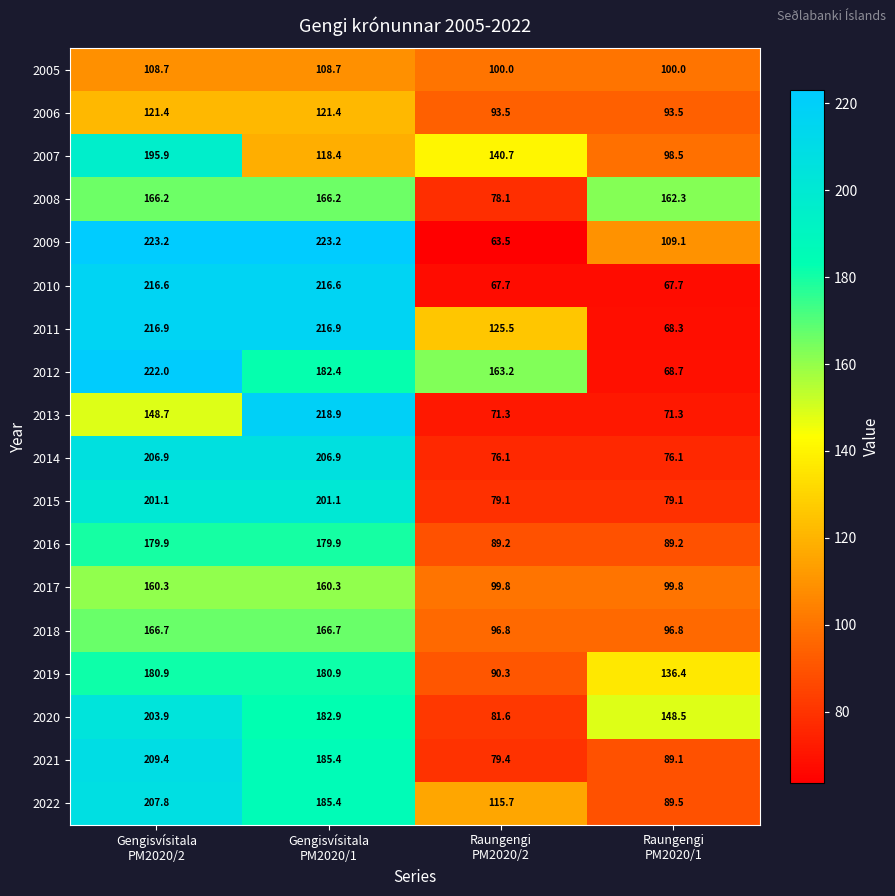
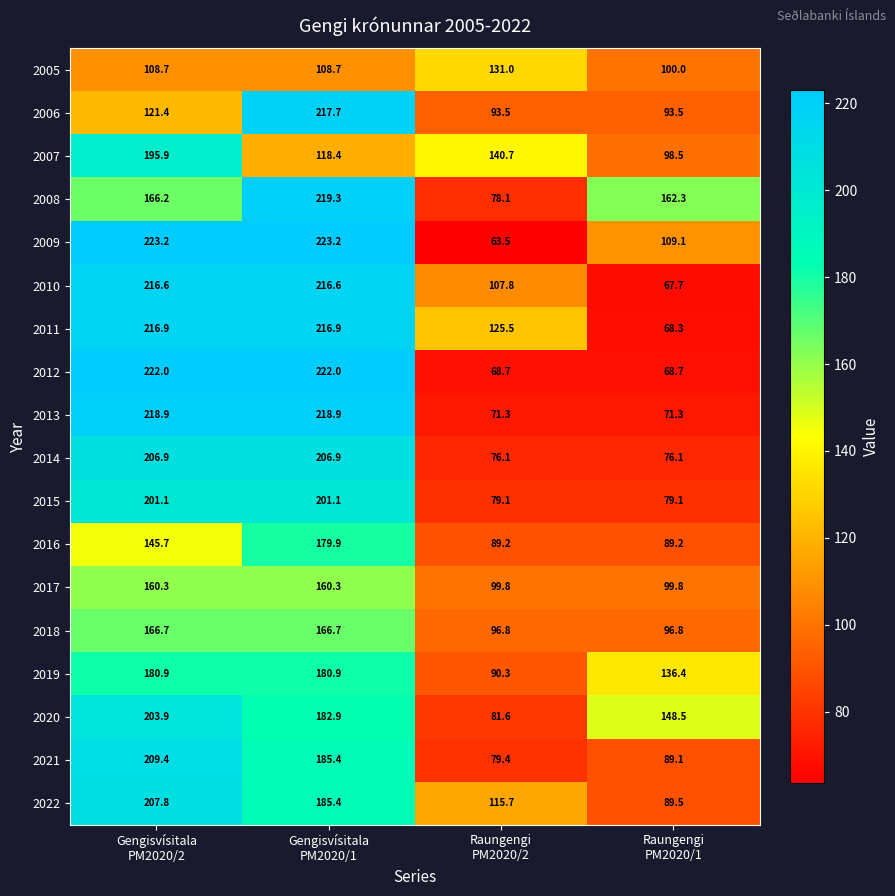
2005, Raungengi PM2020/2: 100.0 -> 131.0
2006, Gengisvísitala PM2020/1: 121.4 -> 217.7
2008, Gengisvísitala PM2020/1: 166.2 -> 219.3
2010, Raungengi PM2020/2: 67.7 -> 107.8
2012, Gengisvísitala PM2020/1: 182.4 -> 222.0
2012, Raungengi PM2020/2: 163.2 -> 68.7
2013, Gengisvísitala PM2020/2: 148.7 -> 218.9
2016, Gengisvísitala PM2020/2: 179.9 -> 145.7
